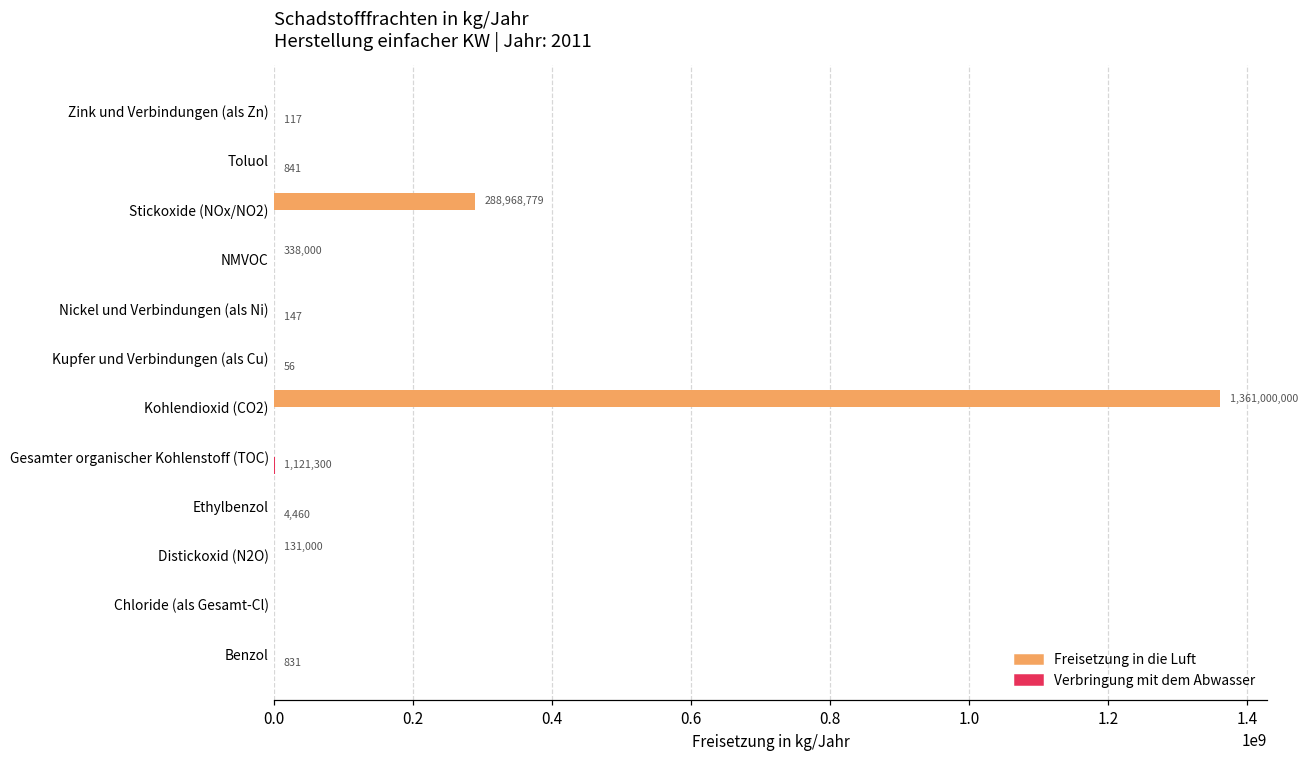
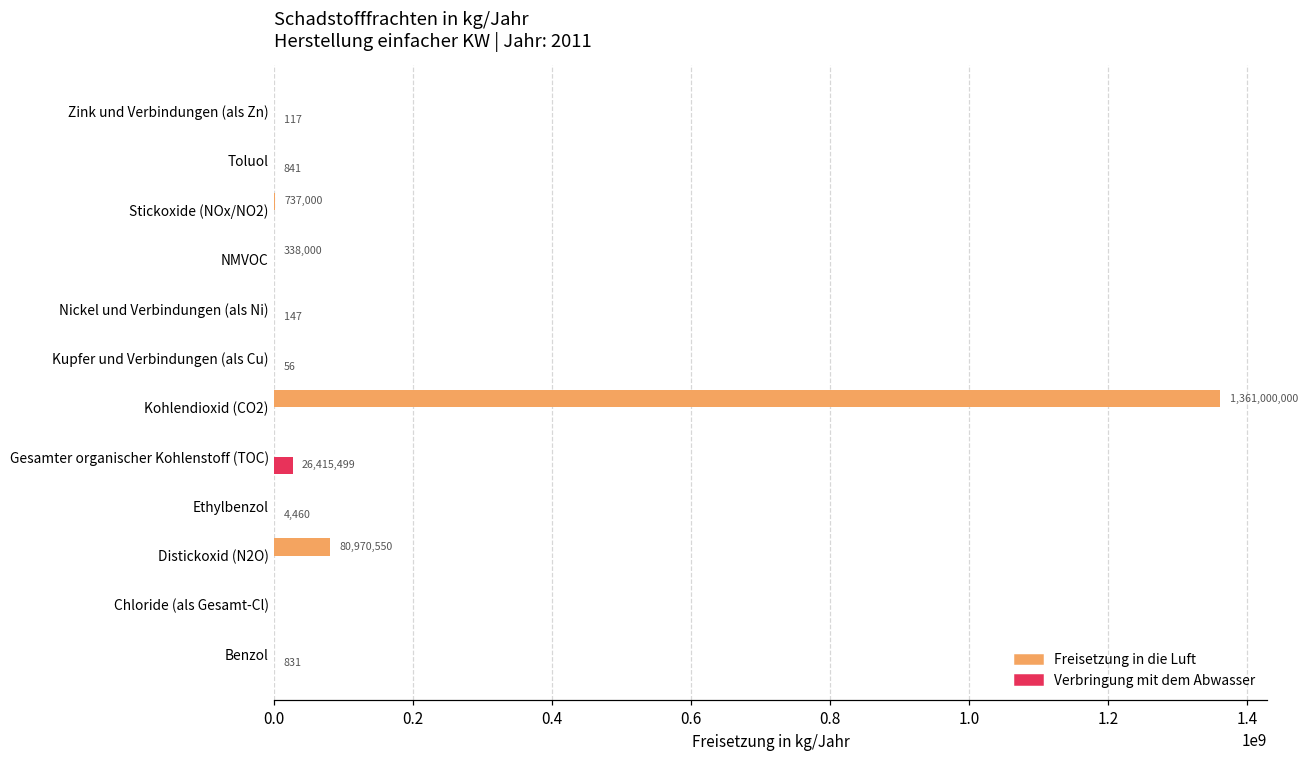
Freisetzung in die Luft, Stickoxide (NOx/NO2): 288,968,779 -> 737,000
Verbringung mit dem Abwasser, Gesamter organischer Kohlenstoff (TOC): 1,121,300 -> 26,415,499
Freisetzung in die Luft, Distickoxid (N2O): 131,000 -> 80,970,550
